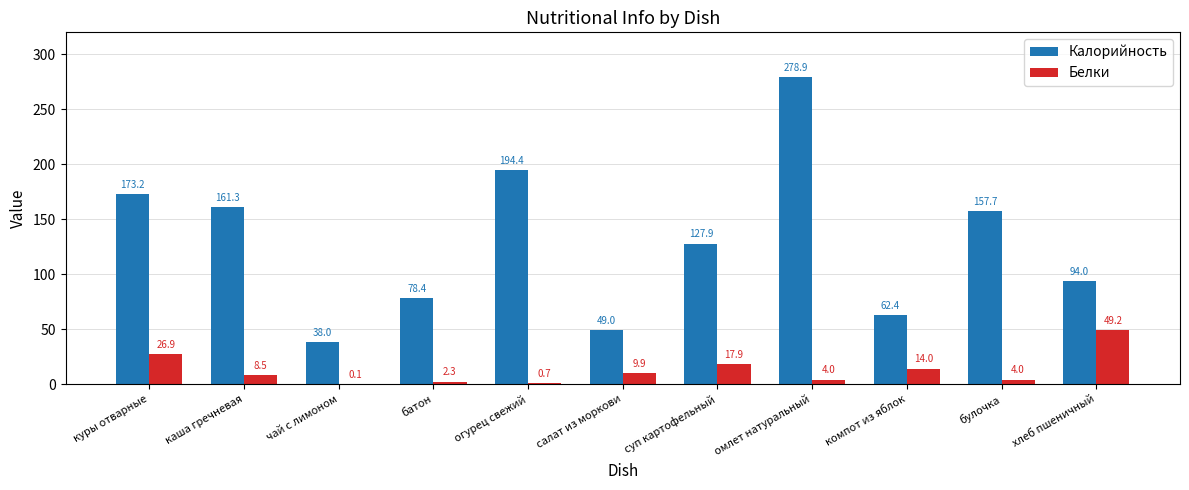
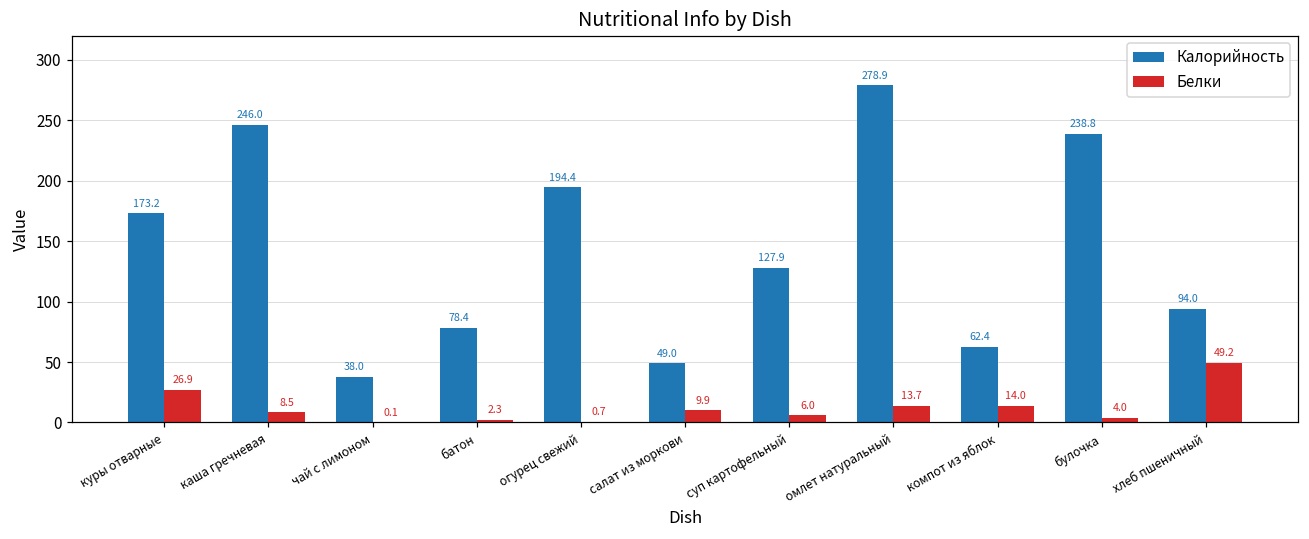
Калорийность, каша гречневая: 161.3 -> 246.0
Белки, суп картофельный: 17.9 -> 6.0
Белки, омлет натуральный: 4.0 -> 13.7
Калорийность, булочка: 157.7 -> 238.8
